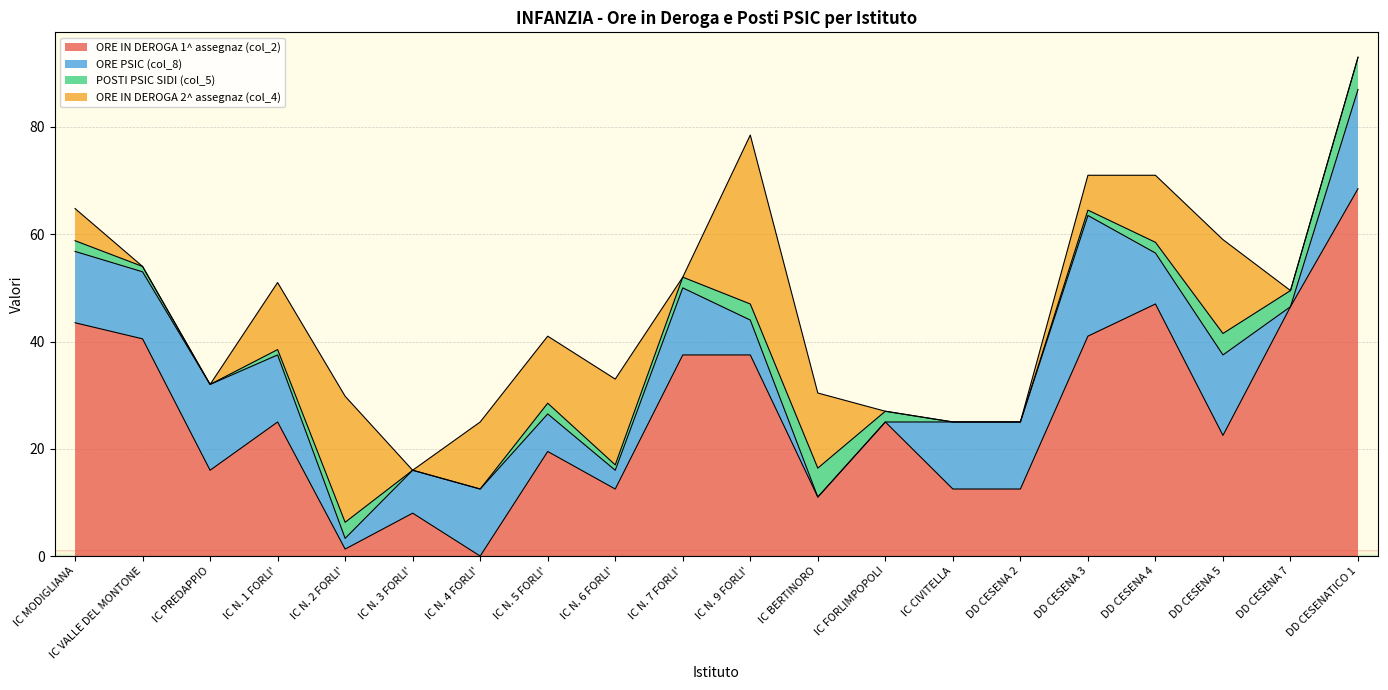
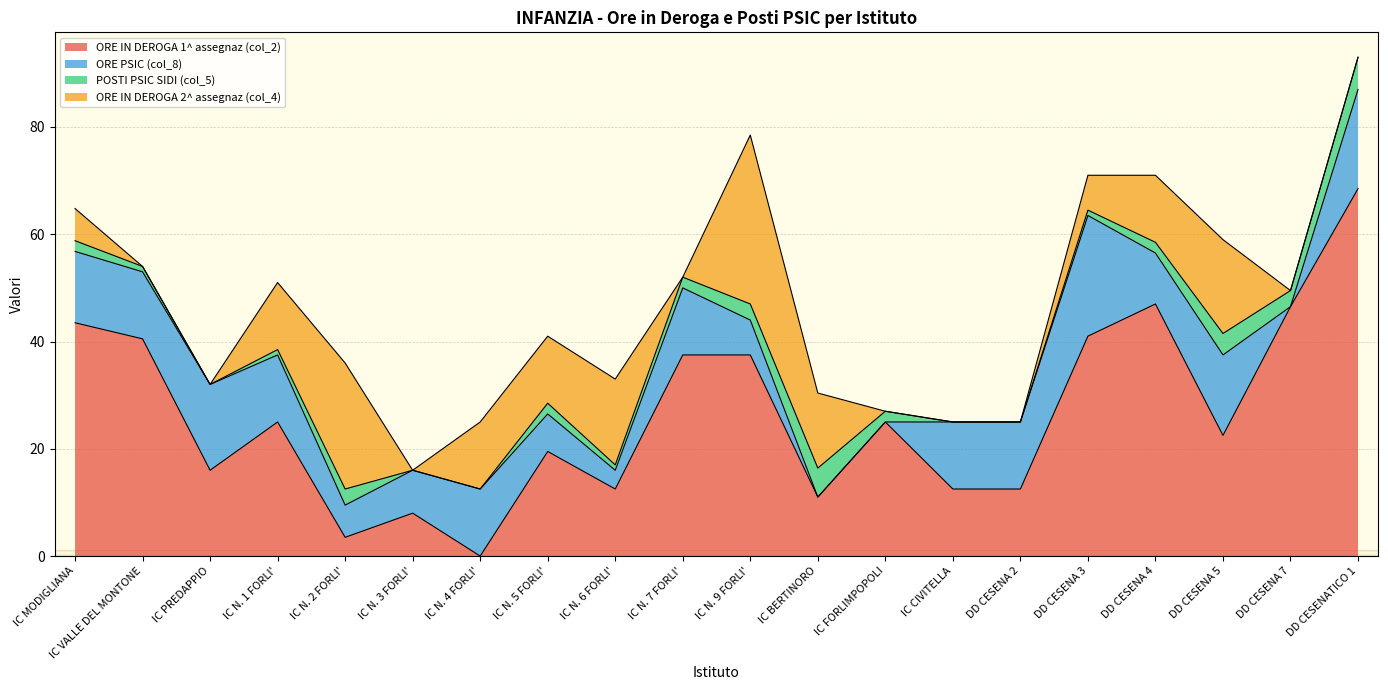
ORE IN DEROGA 1^ assegnaz (col_2), IC N. 2 FORLI': 1 -> 4
ORE PSIC (col_8), IC N. 2 FORLI': 2 -> 6
